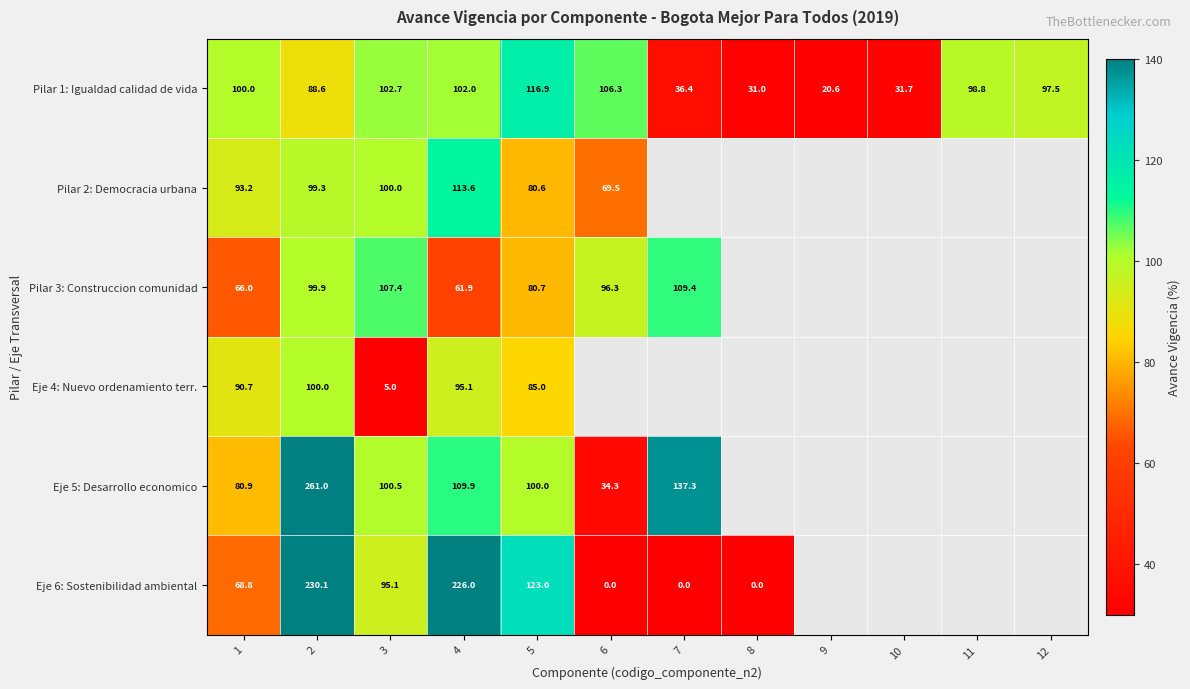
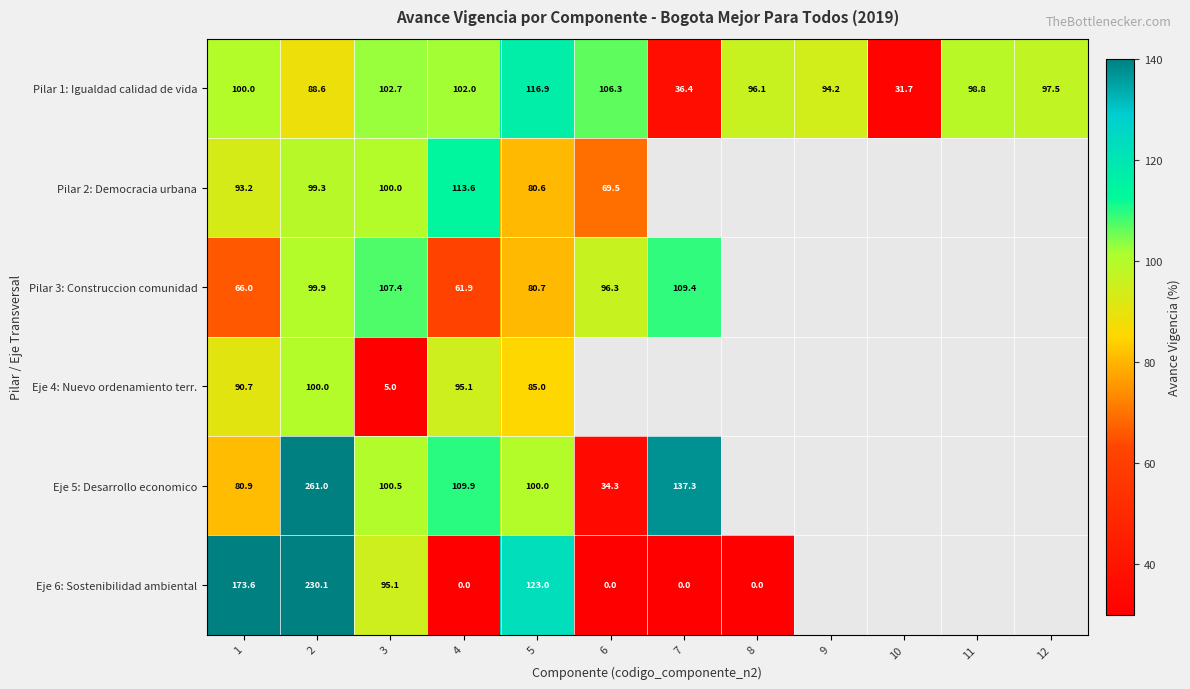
Pilar 1: Igualdad calidad de vida, 8: 31.0 -> 96.1
Pilar 1: Igualdad calidad de vida, 9: 20.6 -> 94.2
Eje 6: Sostenibilidad ambiental, 1: 68.8 -> 173.6
Eje 6: Sostenibilidad ambiental, 4: 226.0 -> 0.0
